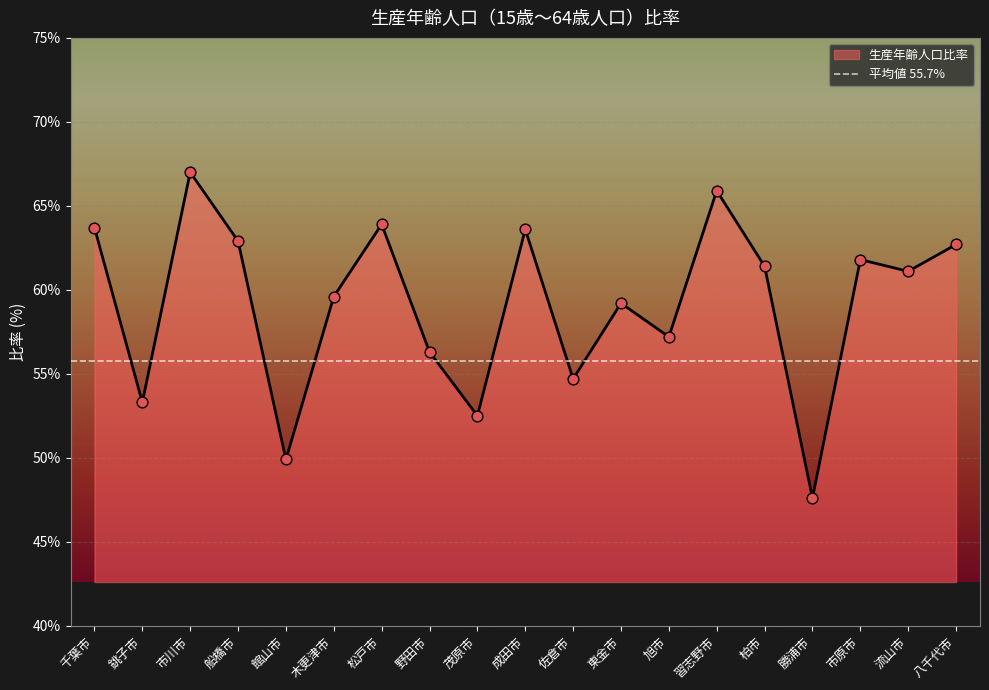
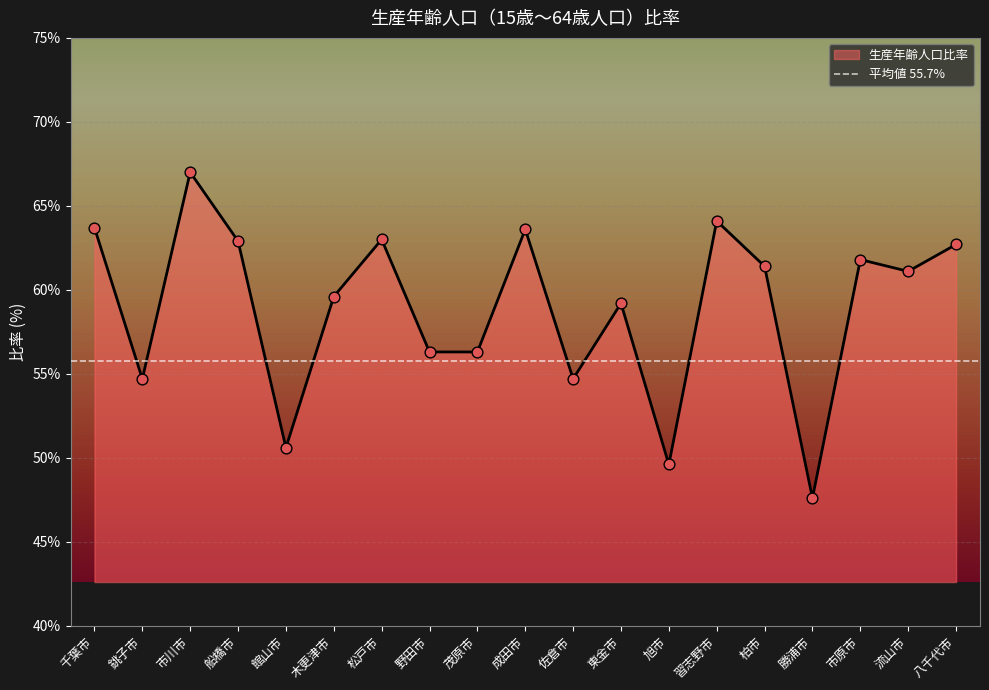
銚子市: 53.3% -> 54.7%
館山市: 49.9% -> 50.6%
松戸市: 63.9% -> 63.0%
茂原市: 52.5% -> 56.3%
旭市: 57.2% -> 49.6%
習志野市: 65.9% -> 64.1%
